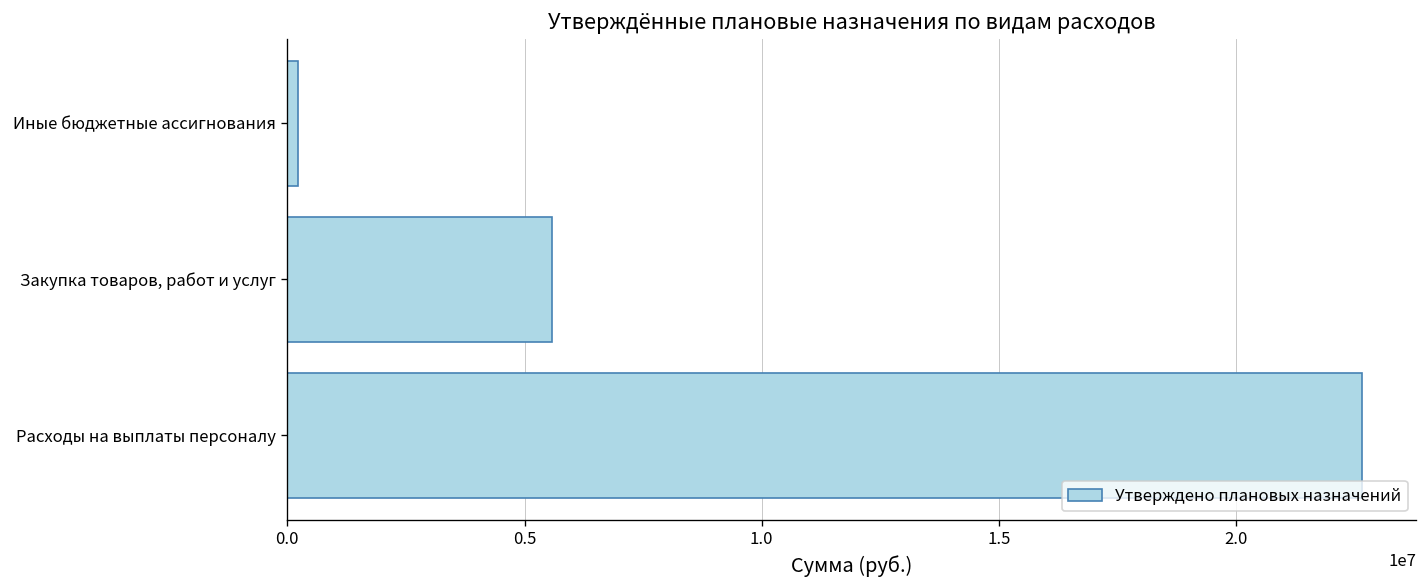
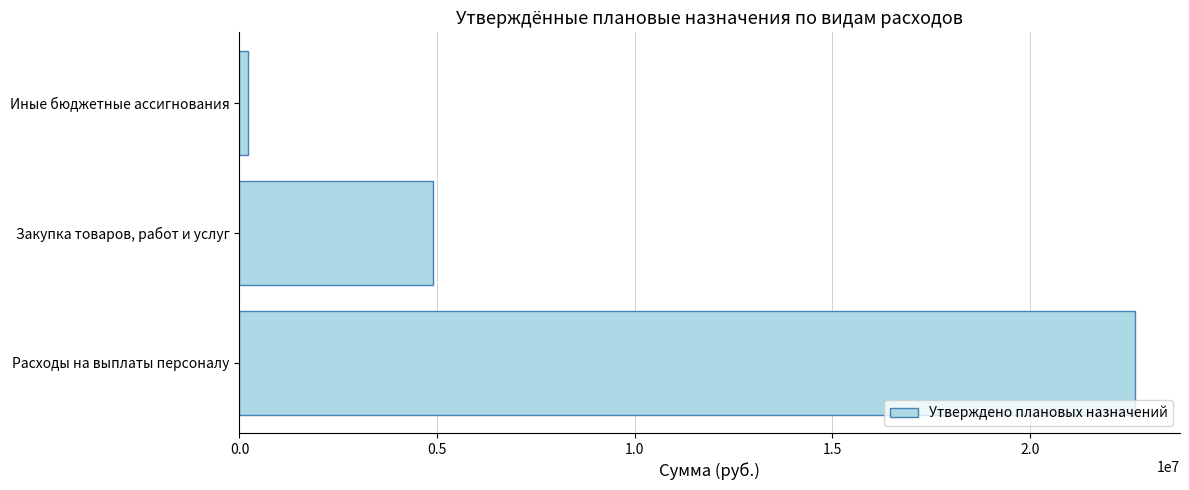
Закупка товаров, работ и услуг: 5600000 -> 4900000
